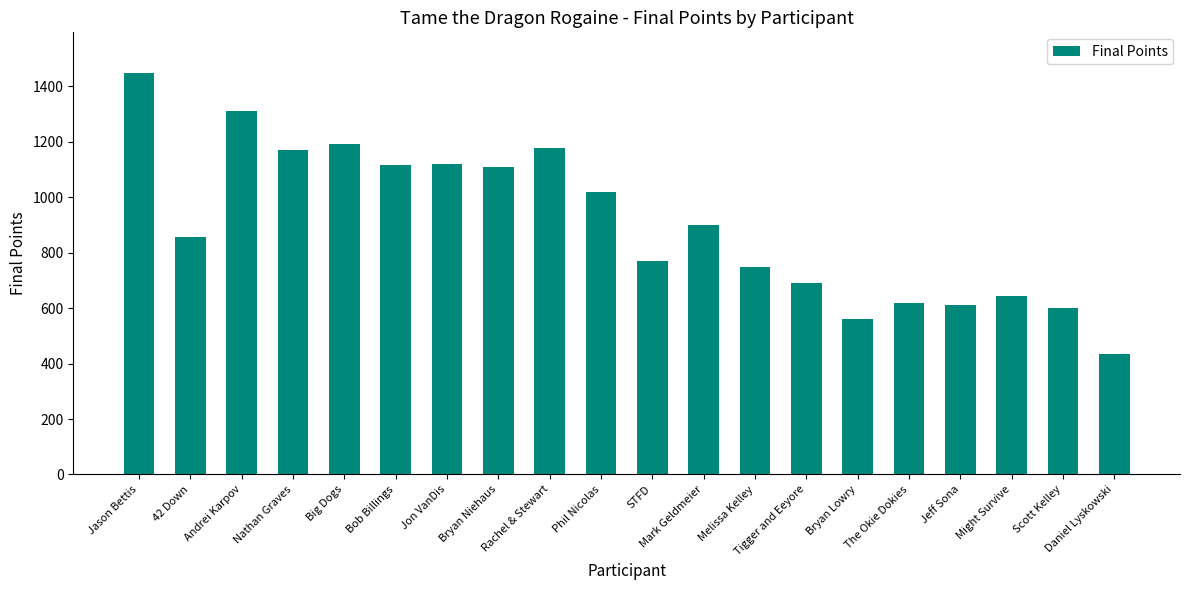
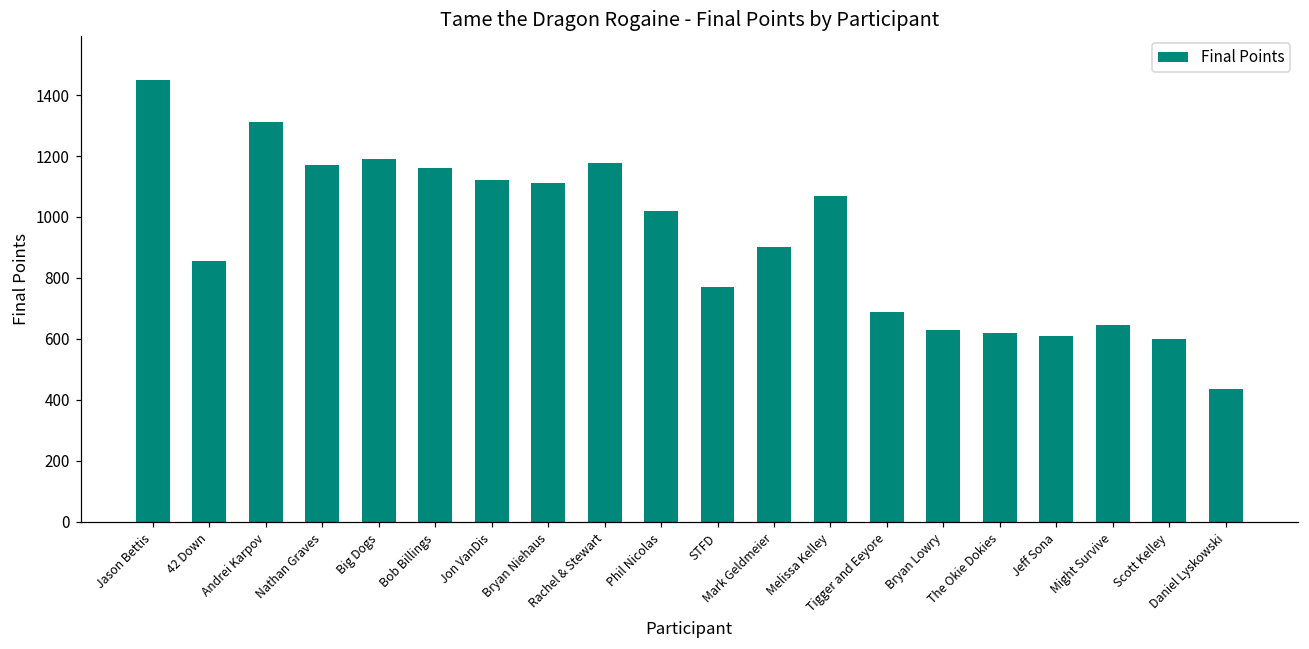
Bob Billings: 1120 -> 1160
Melissa Kelley: 750 -> 1070
Bryan Lowry: 560 -> 630
